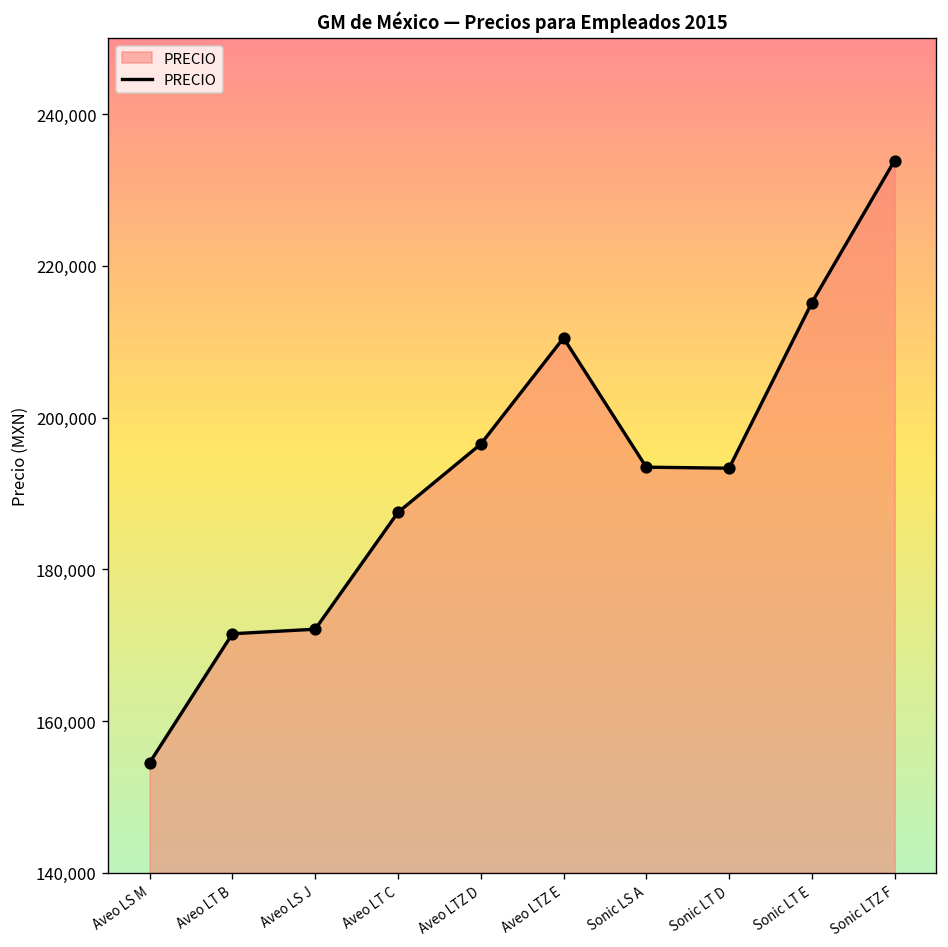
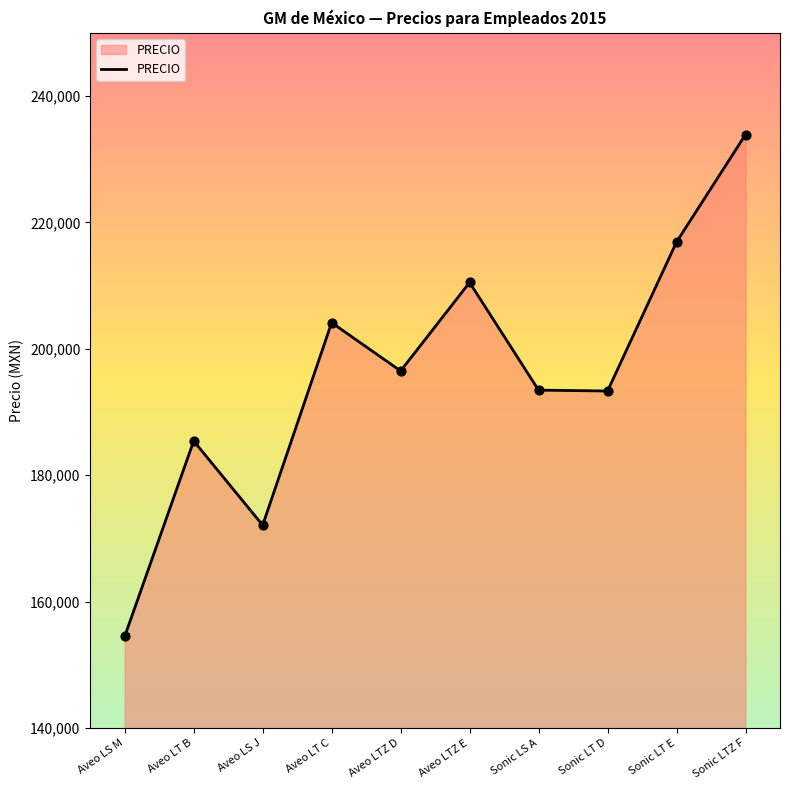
Aveo LT B: 172,000 -> 185,000
Aveo LT C: 188,000 -> 204,000
Sonic LT E: 215,000 -> 217,000
